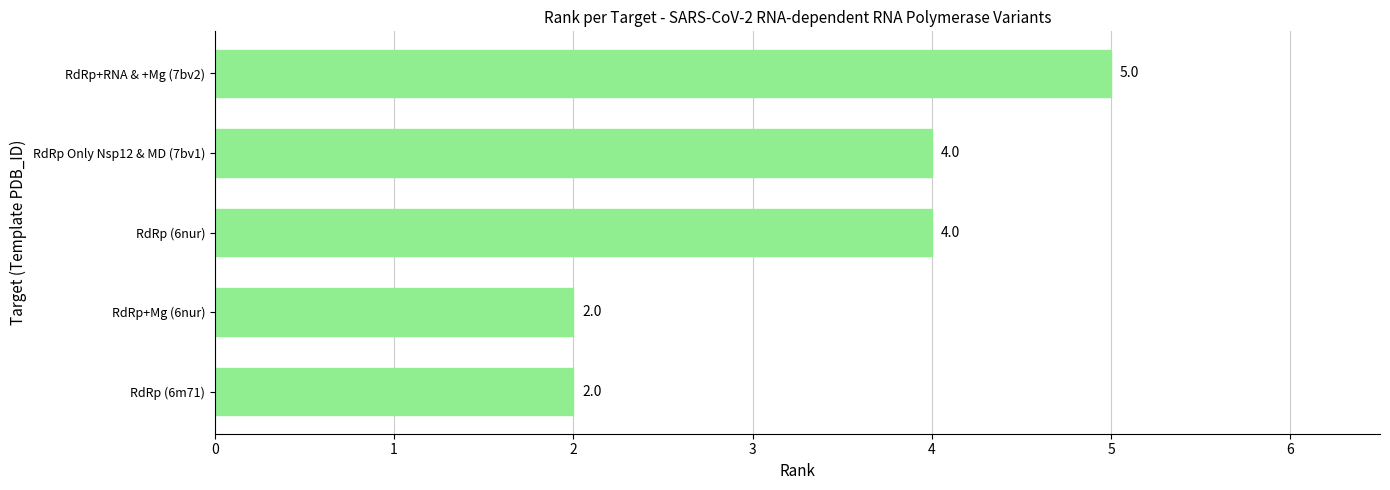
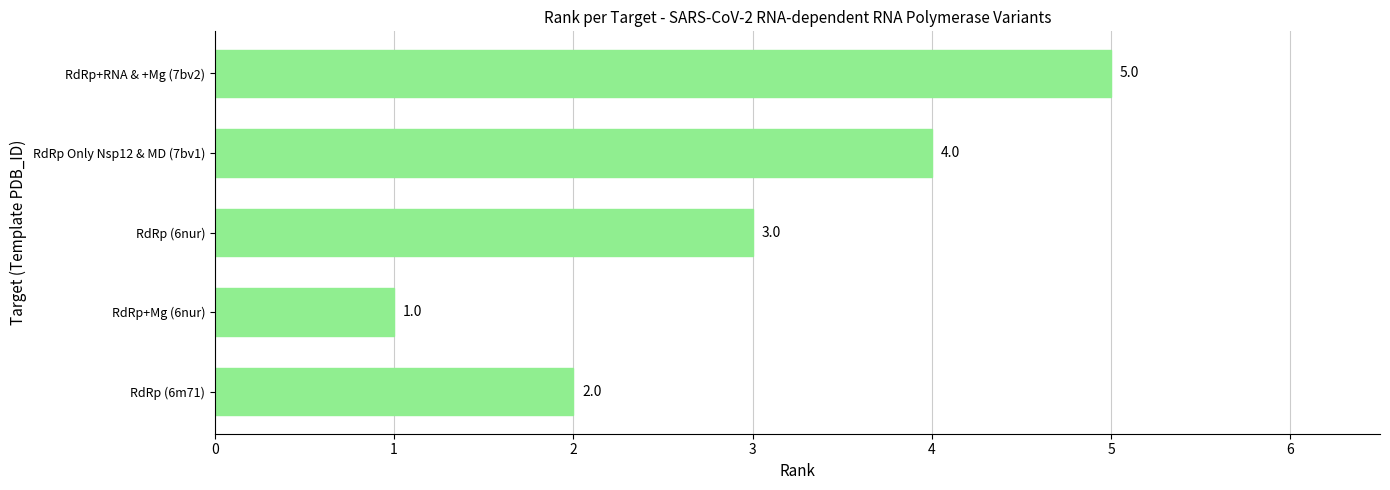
RdRp (6nur): 4.0 -> 3.0
RdRp+Mg (6nur): 2.0 -> 1.0
